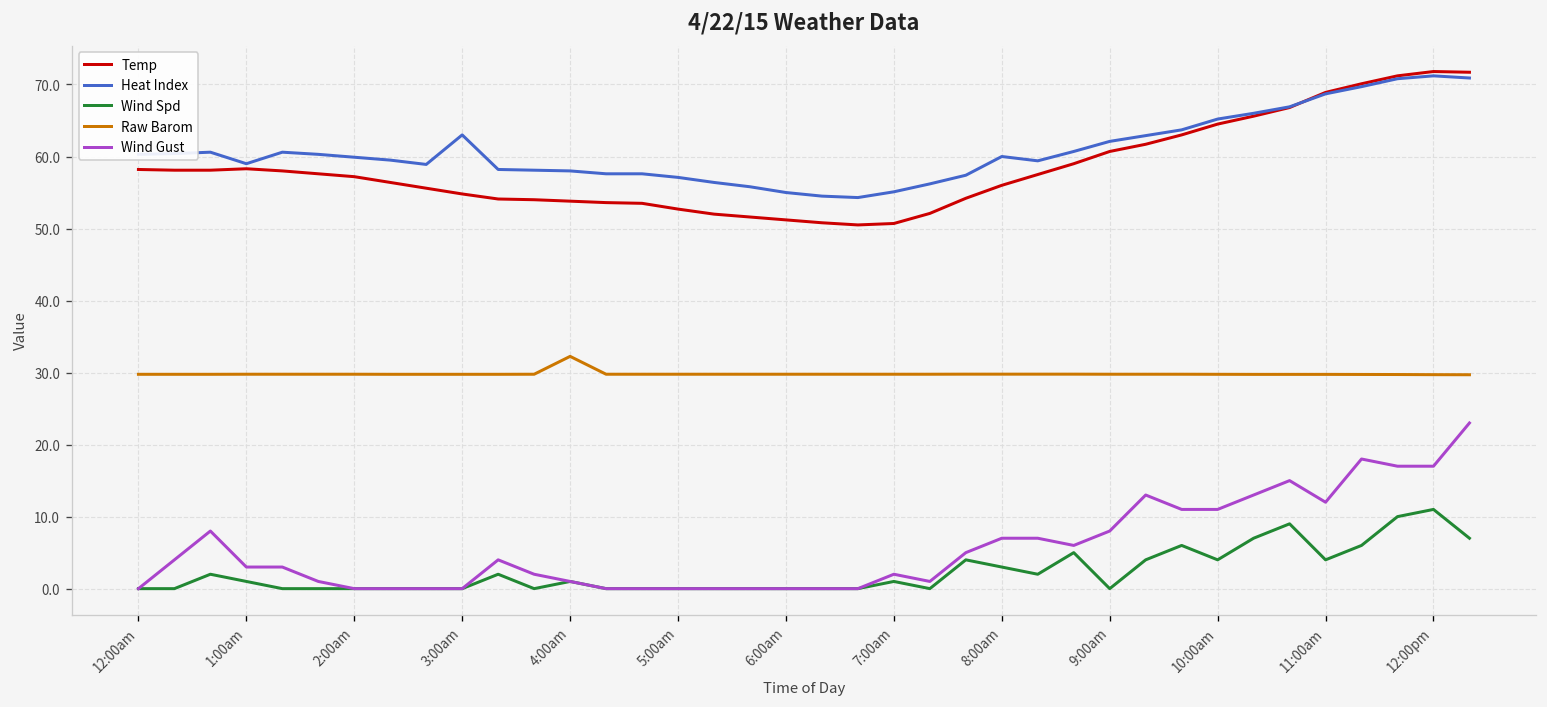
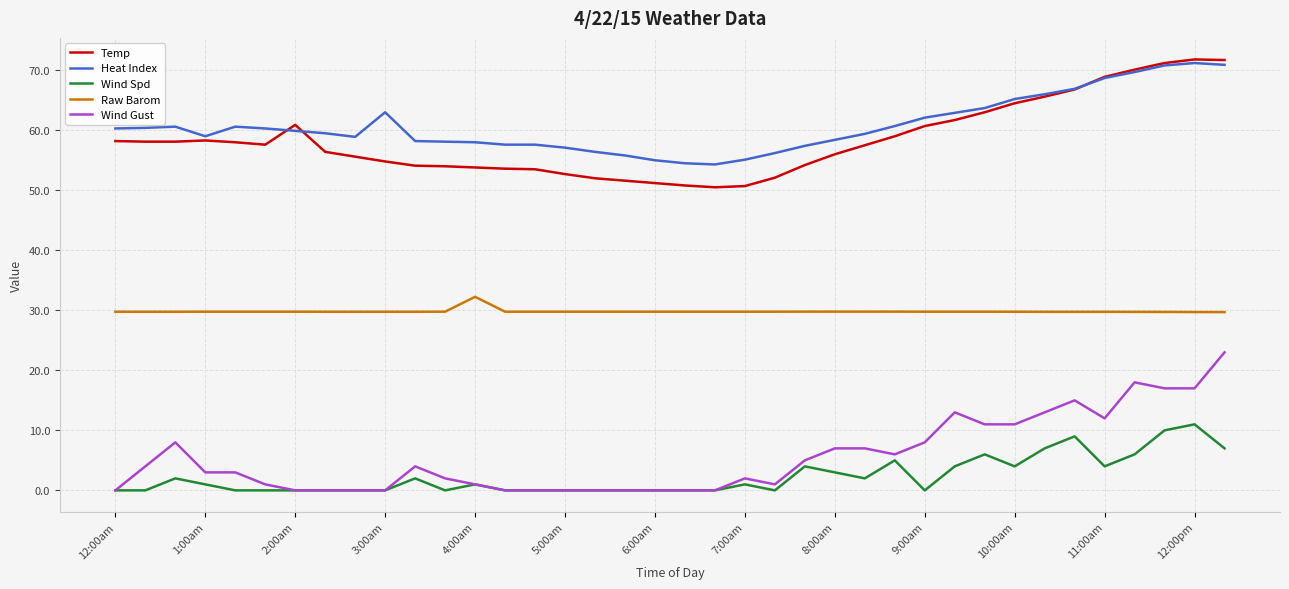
Temp, 2:00am: 57 -> 61
Heat Index, 8:00am: 60 -> 58
